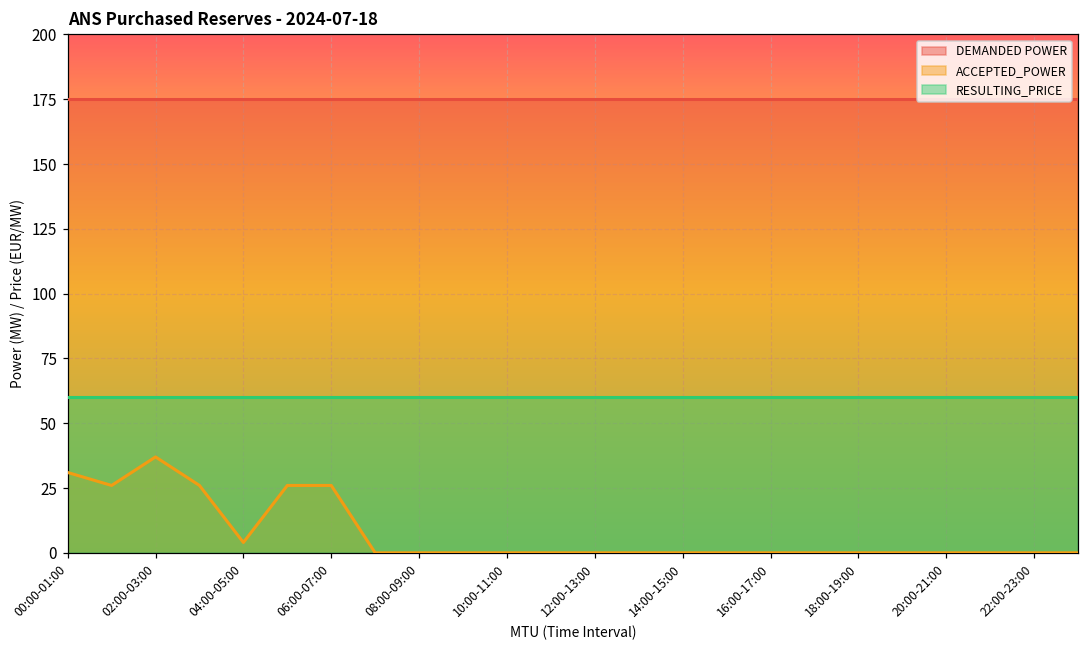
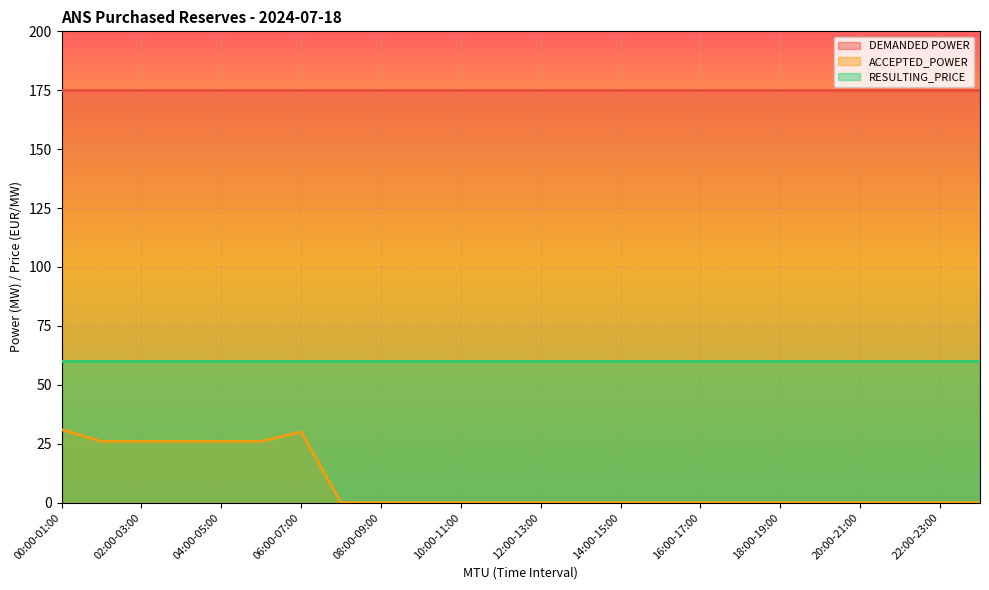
ACCEPTED_POWER, 02:00-03:00: 37 -> 26
ACCEPTED_POWER, 04:00-05:00: 4 -> 26
ACCEPTED_POWER, 06:00-07:00: 26 -> 30
